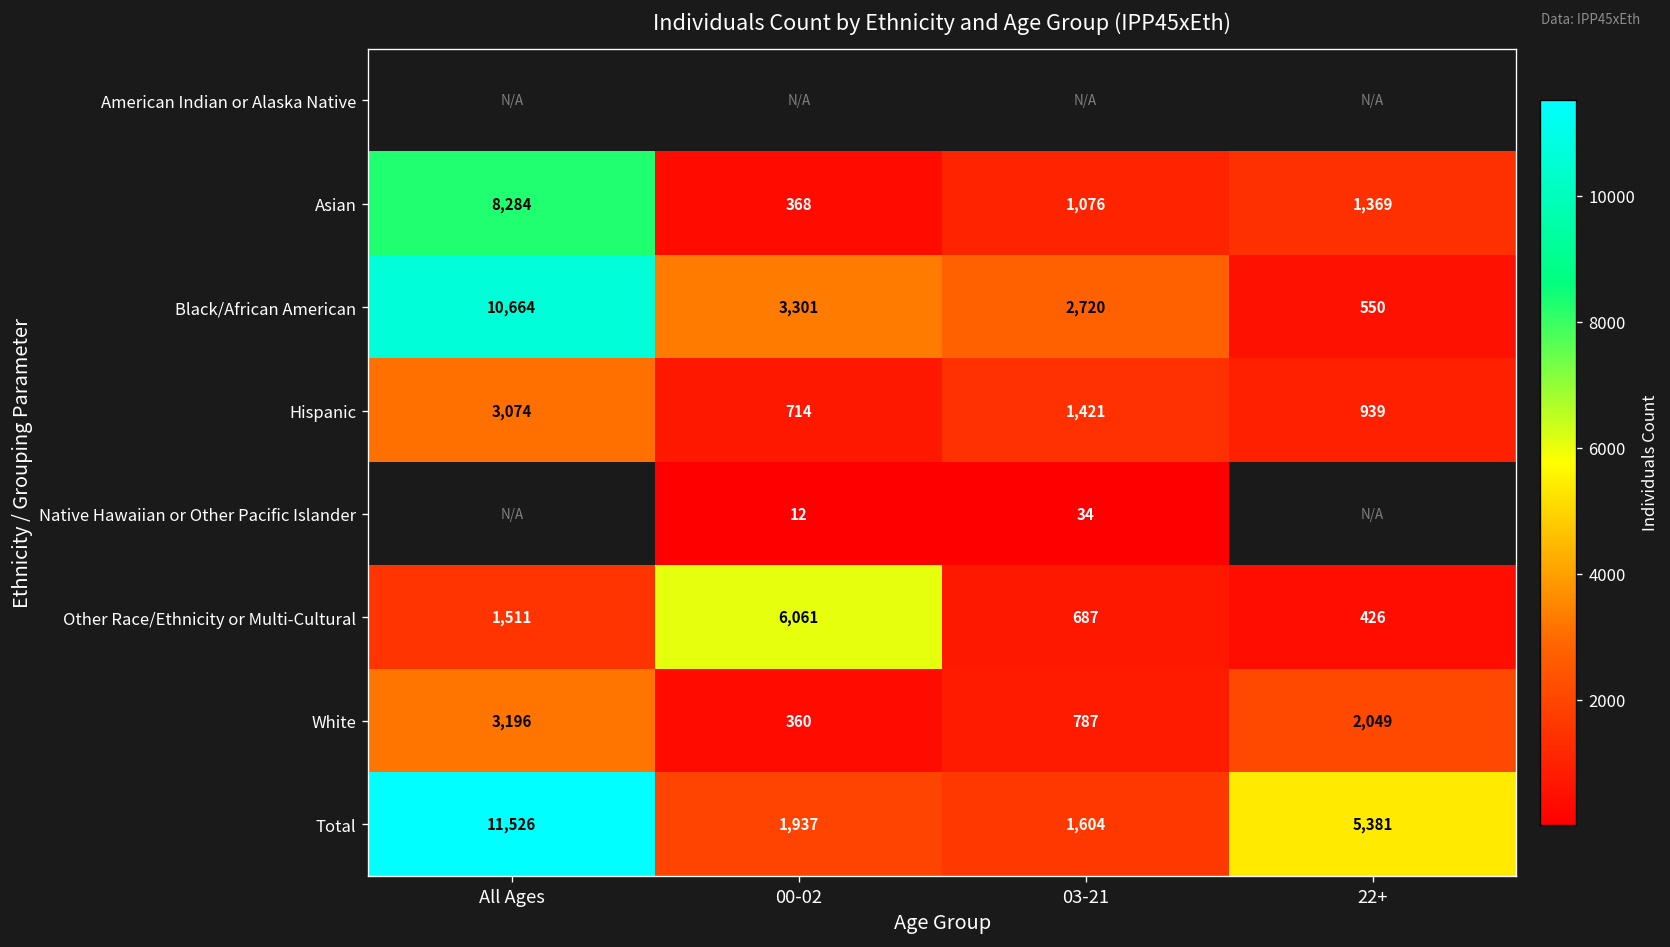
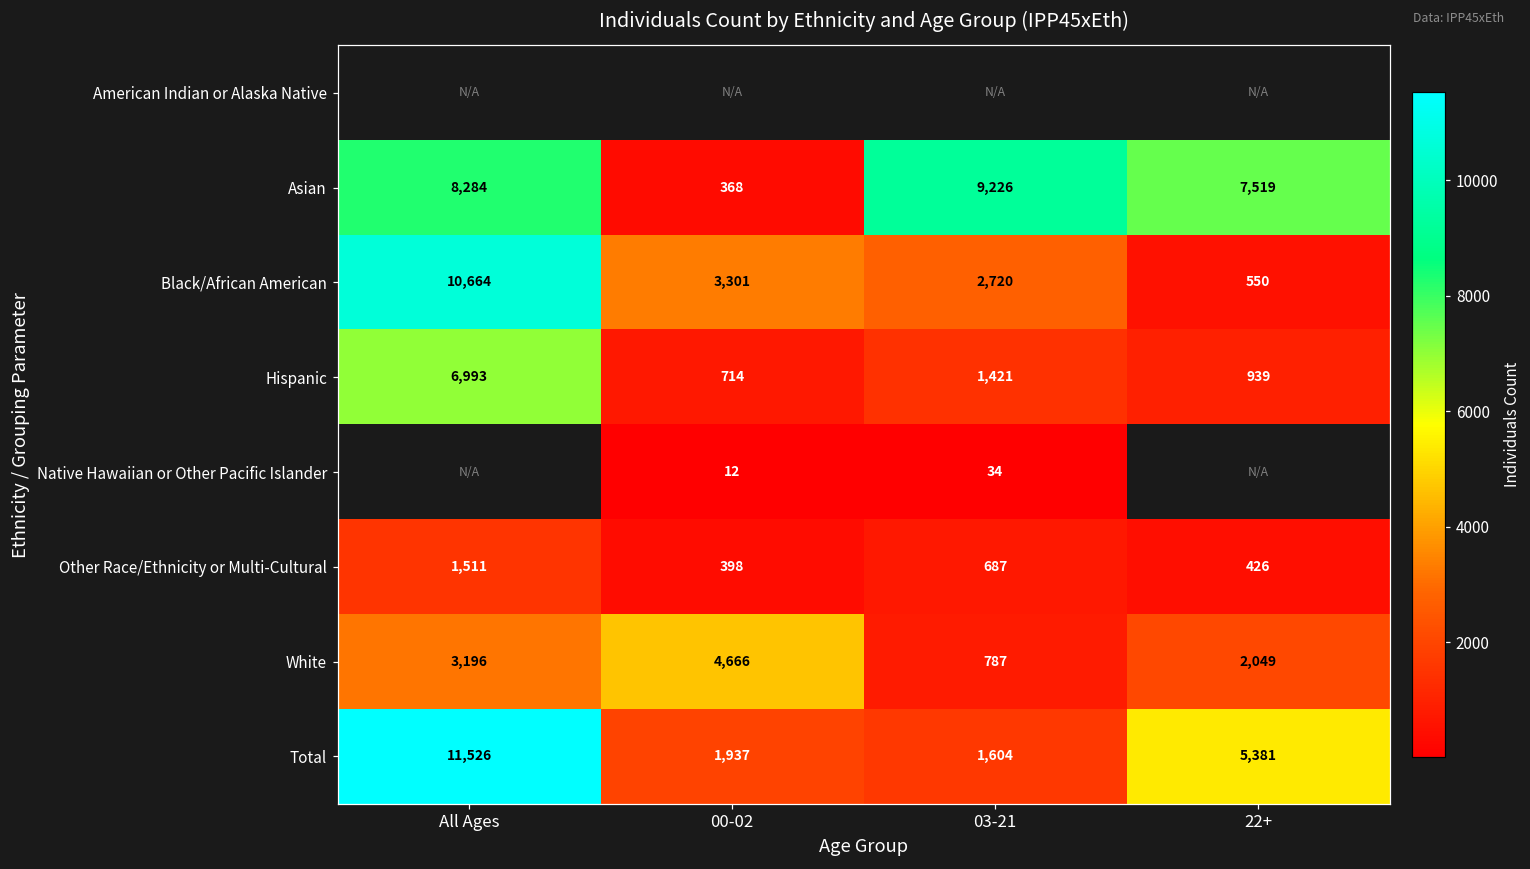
Asian, 03-21: 1,076 -> 9,226
Asian, 22+: 1,369 -> 7,519
Hispanic, All Ages: 3,074 -> 6,993
Other Race/Ethnicity or Multi-Cultural, 00-02: 6,061 -> 398
White, 00-02: 360 -> 4,666
